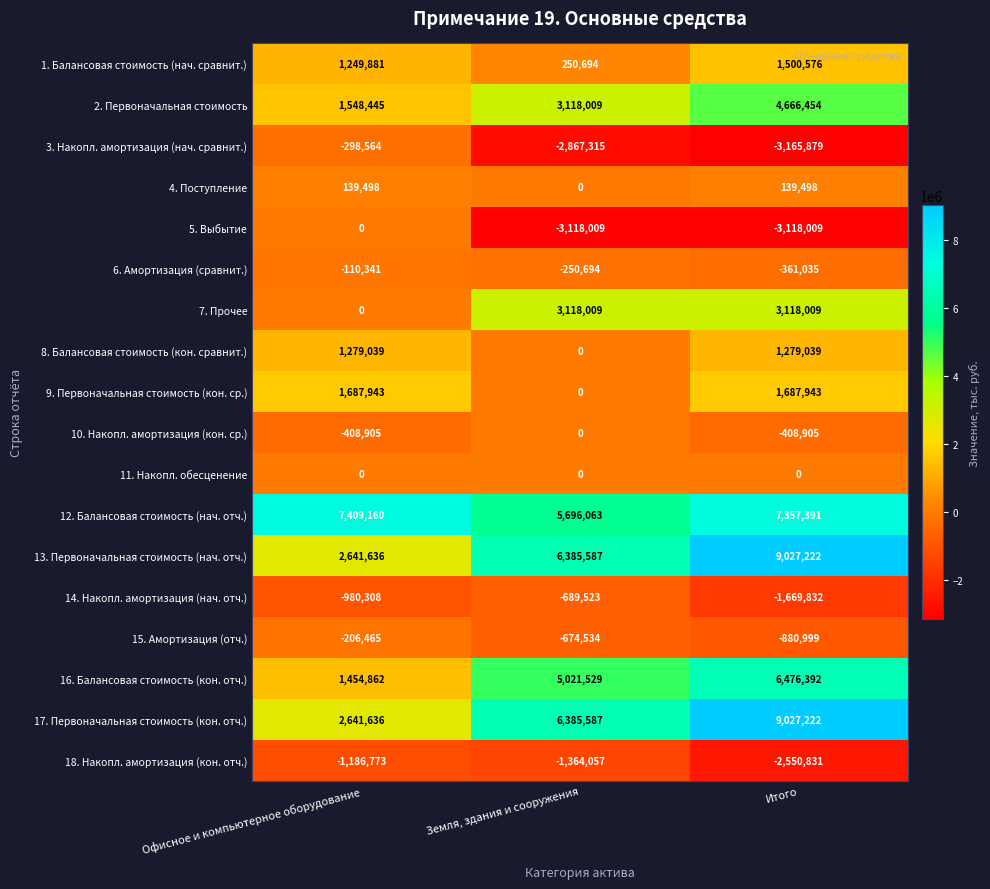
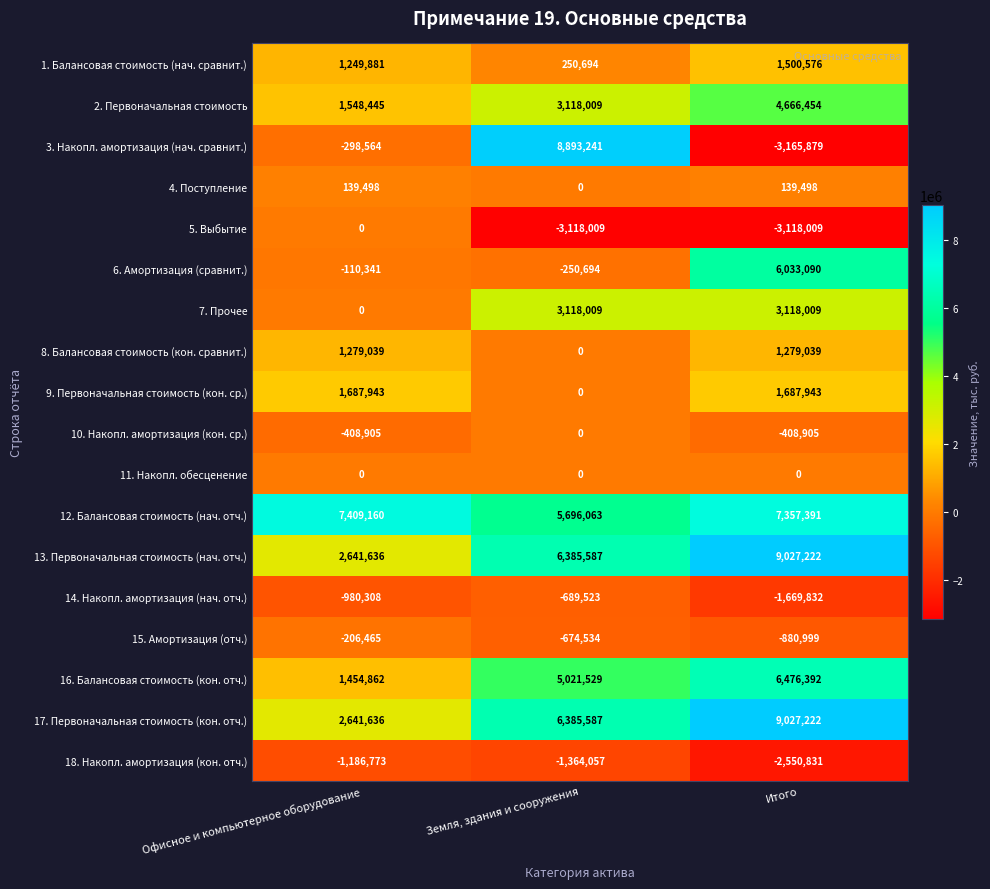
3. Накопл. амортизация (нач. сравнит.), Земля, здания и сооружения: -2,867,315 -> 8,893,241
6. Амортизация (сравнит.), Итого: -361,035 -> 6,033,090
